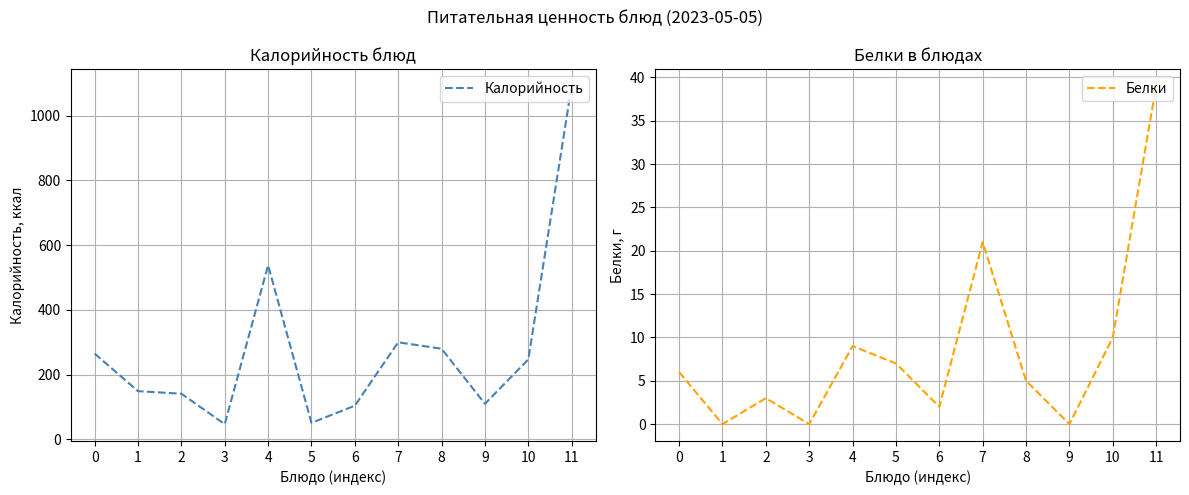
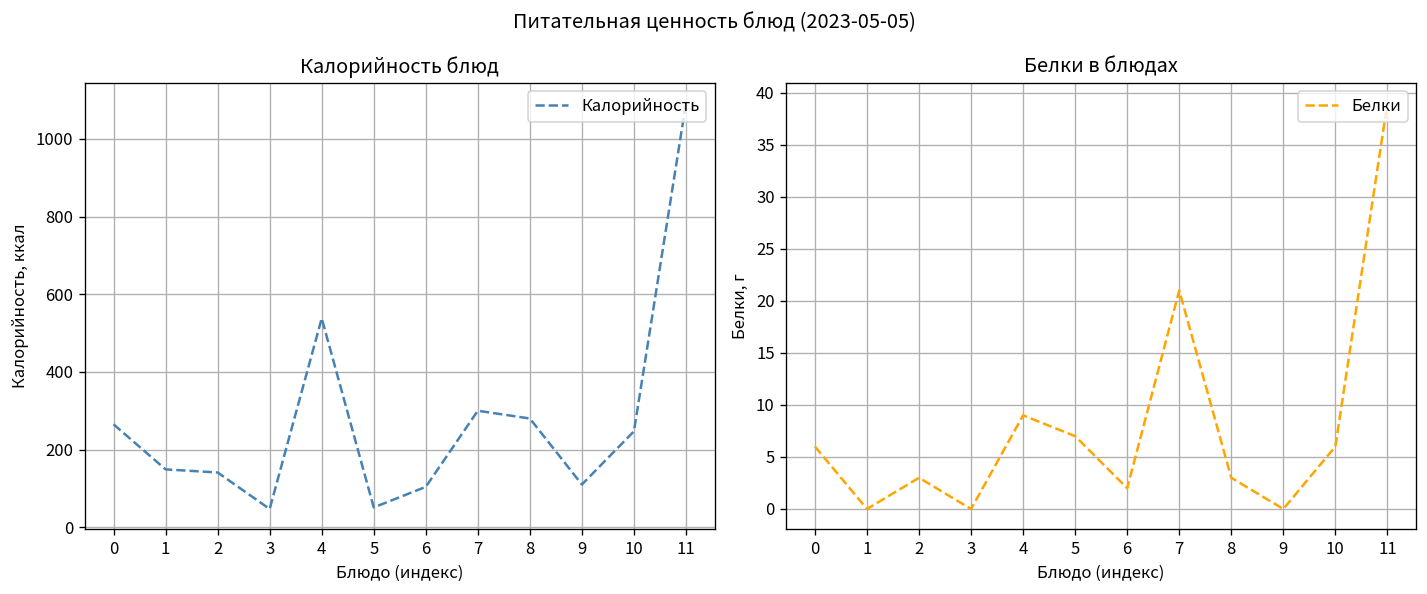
Белки в блюдах, 8: 5 -> 3
Белки в блюдах, 10: 10 -> 6
